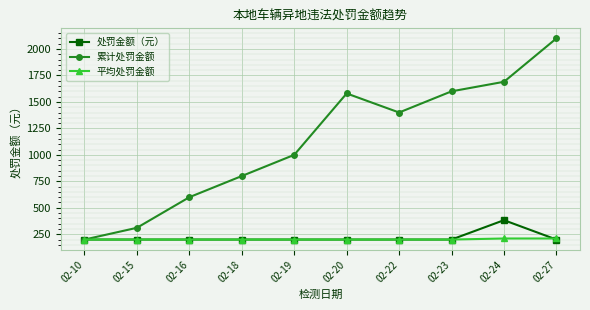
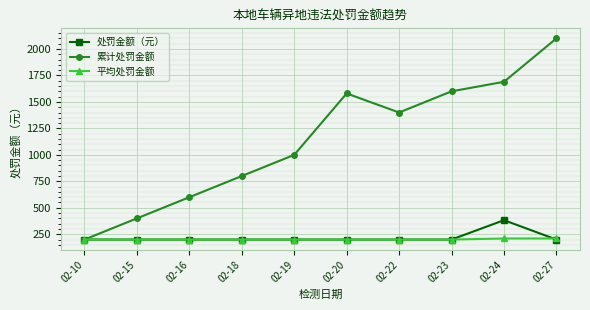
累计处罚金额, 02-15: 310 -> 400
